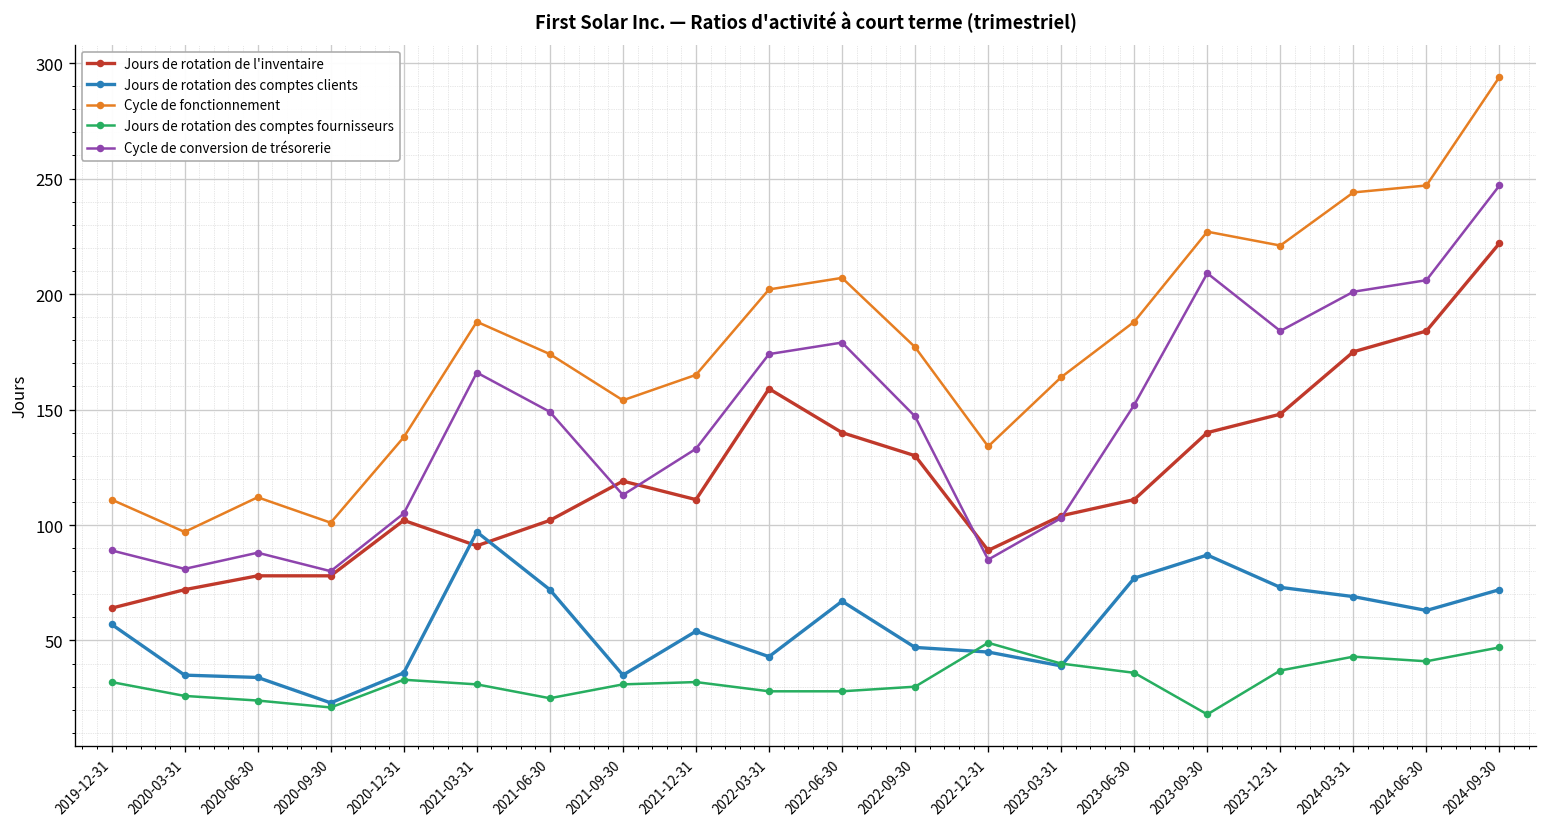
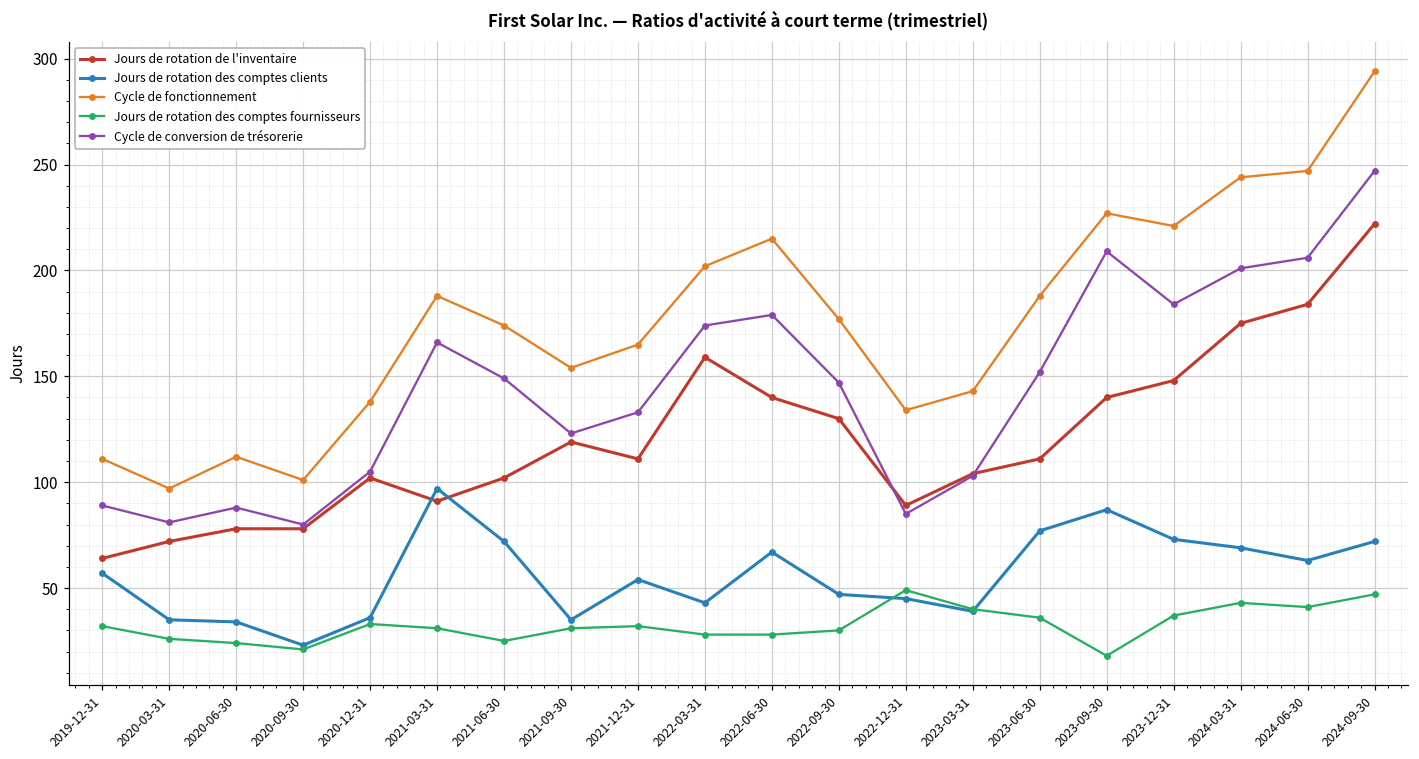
Cycle de conversion de trésorerie, 2021-09-30: 113 -> 123
Cycle de fonctionnement, 2022-06-30: 207 -> 215
Cycle de fonctionnement, 2023-03-31: 164 -> 143
